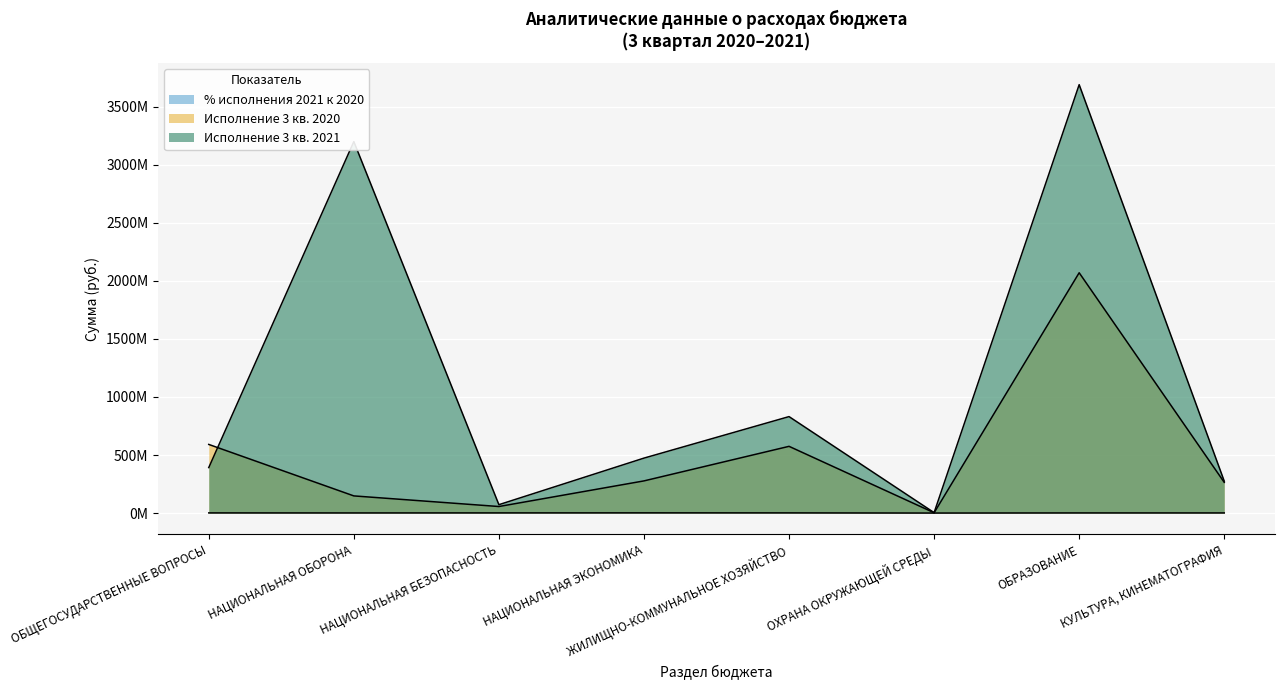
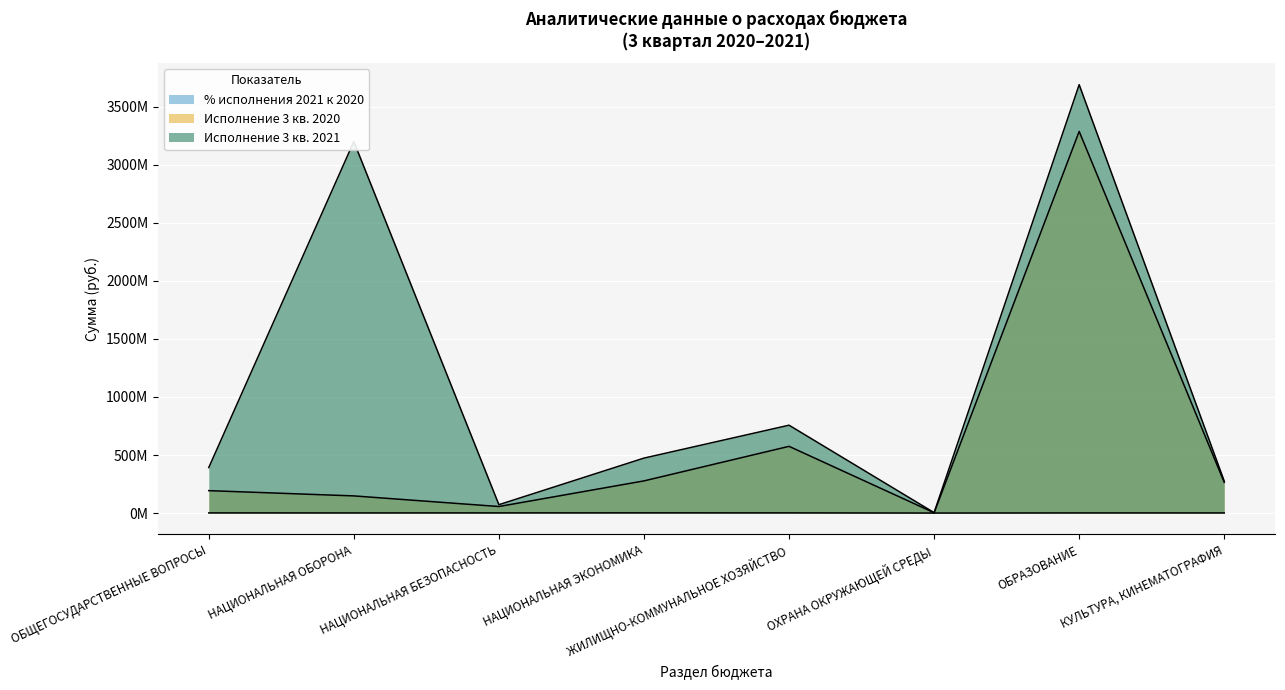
Исполнение 3 кв. 2020, ОБЩЕГОСУДАРСТВЕННЫЕ ВОПРОСЫ: 590000000 -> 190000000
Исполнение 3 кв. 2021, ЖИЛИЩНО-КОММУНАЛЬНОЕ ХОЗЯЙСТВО: 830000000 -> 760000000
Исполнение 3 кв. 2020, ОБРАЗОВАНИЕ: 2070000000 -> 3290000000
